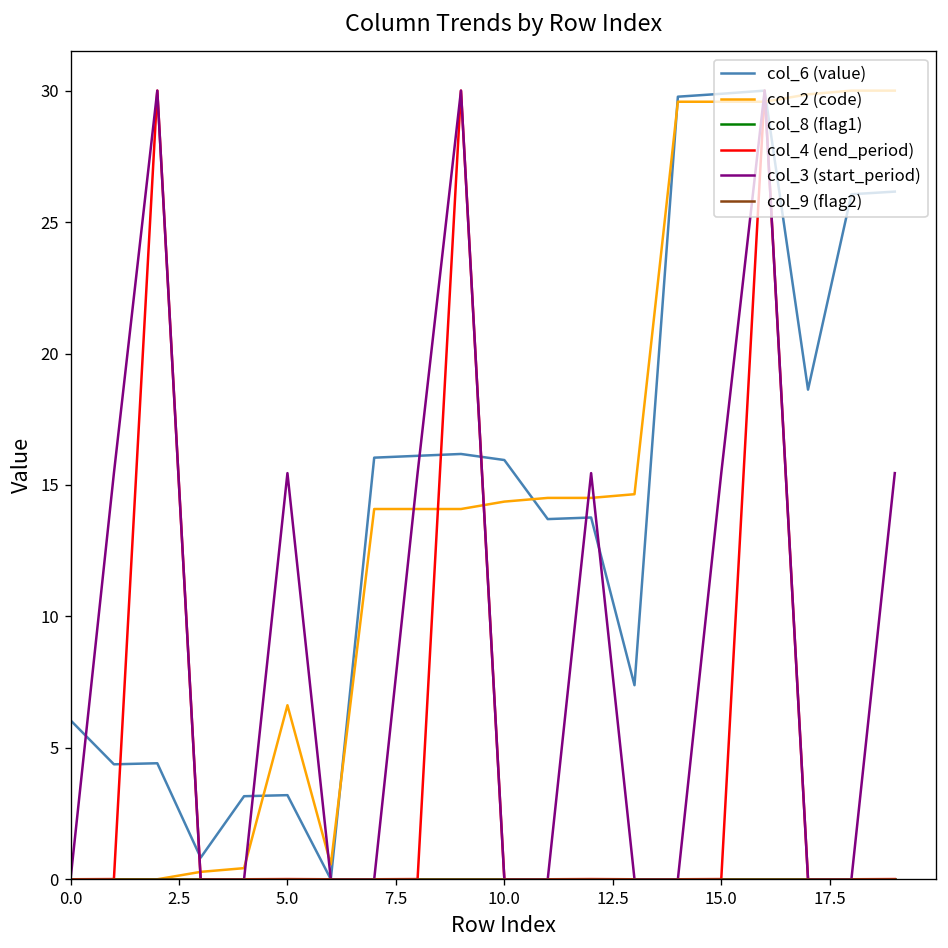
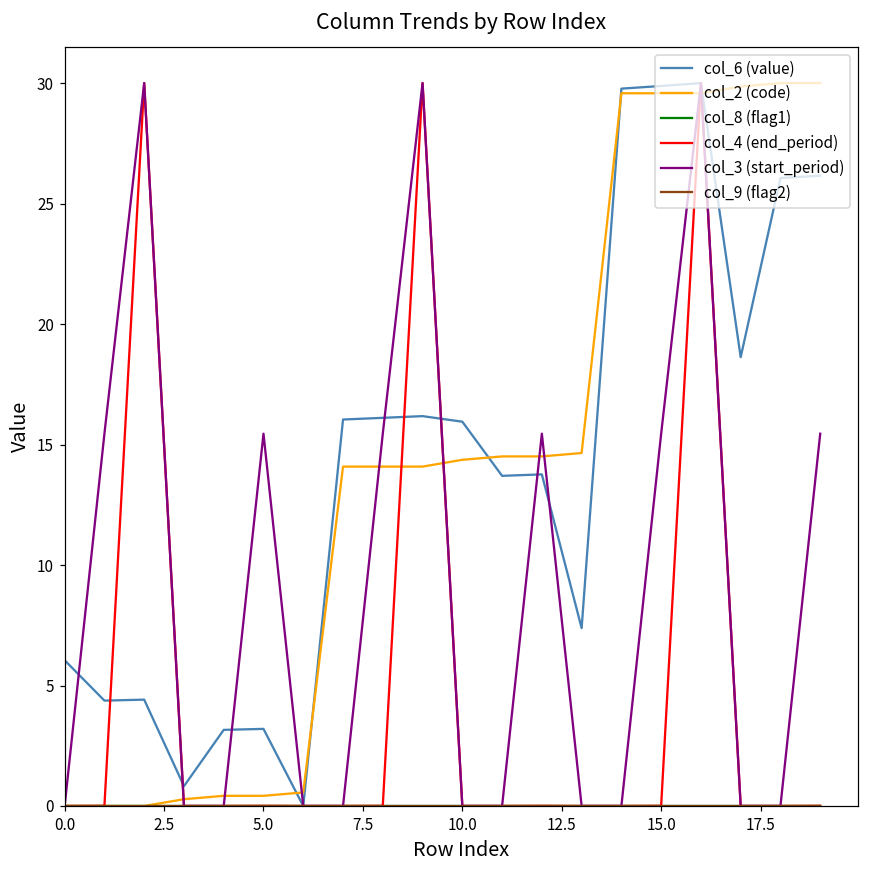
col_2 (code), 5.0: 6.6 -> 0.4
